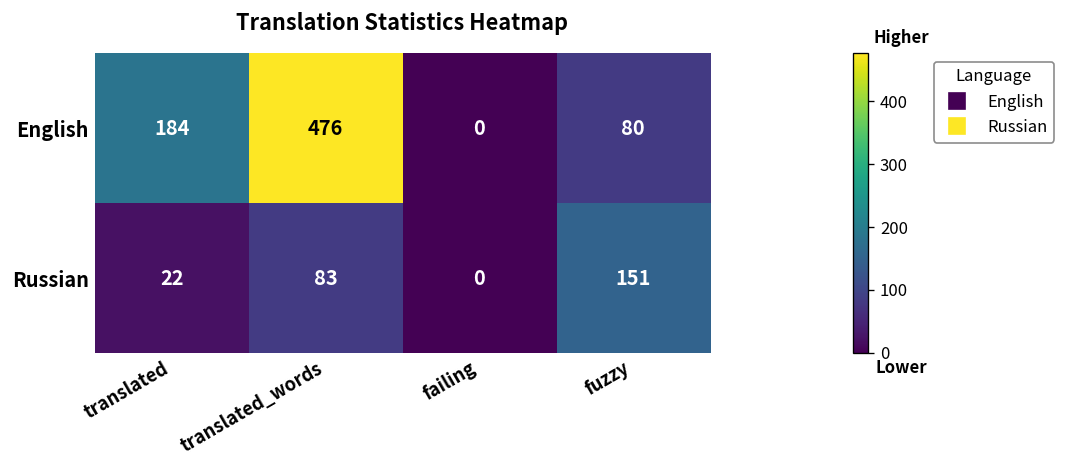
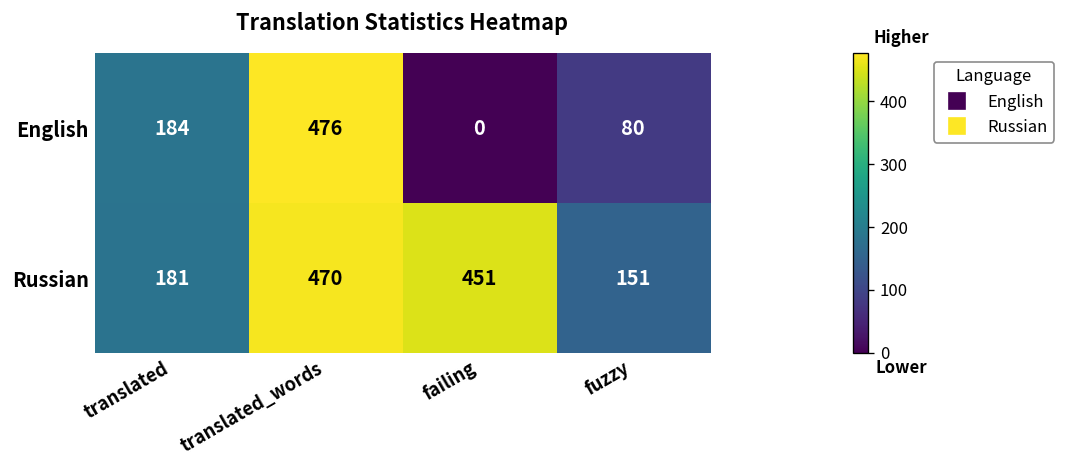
Russian, translated: 22 -> 181
Russian, translated_words: 83 -> 470
Russian, failing: 0 -> 451
